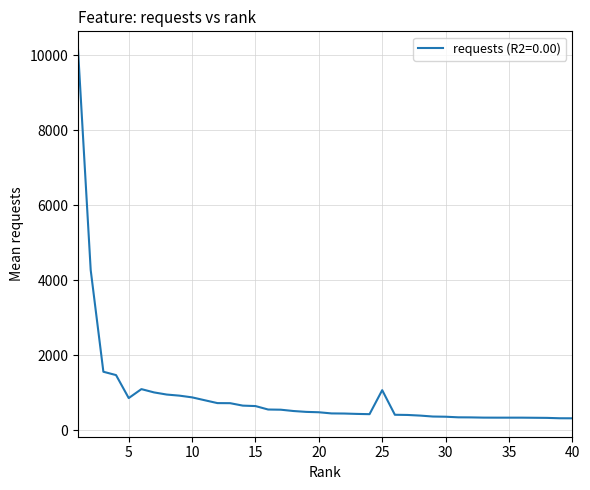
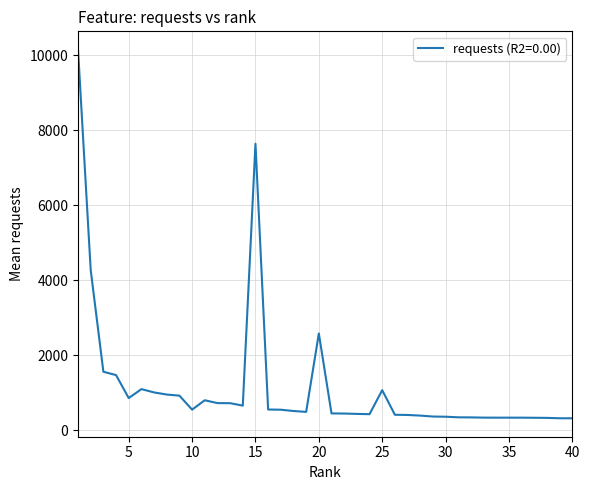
10: 900 -> 600
15: 700 -> 7600
20: 500 -> 2600
